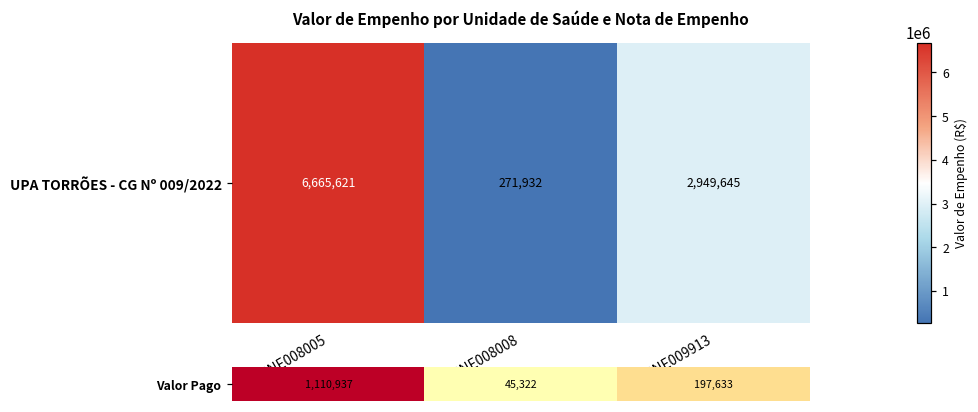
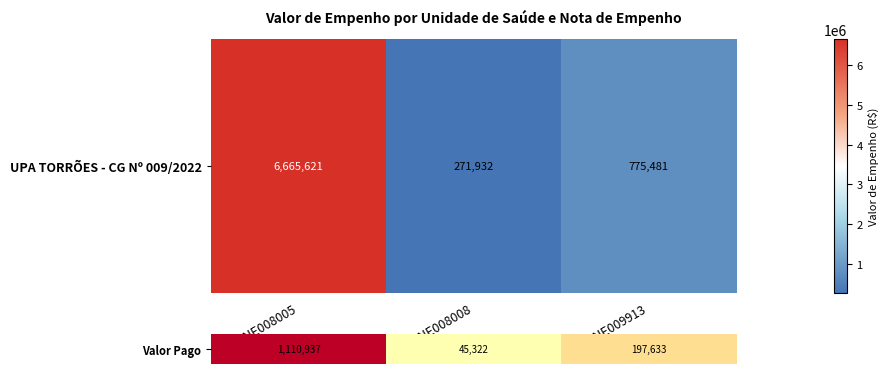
UPA TORRÕES - CG Nº 009/2022, 2024NE009913: 2,949,645 -> 775,481
